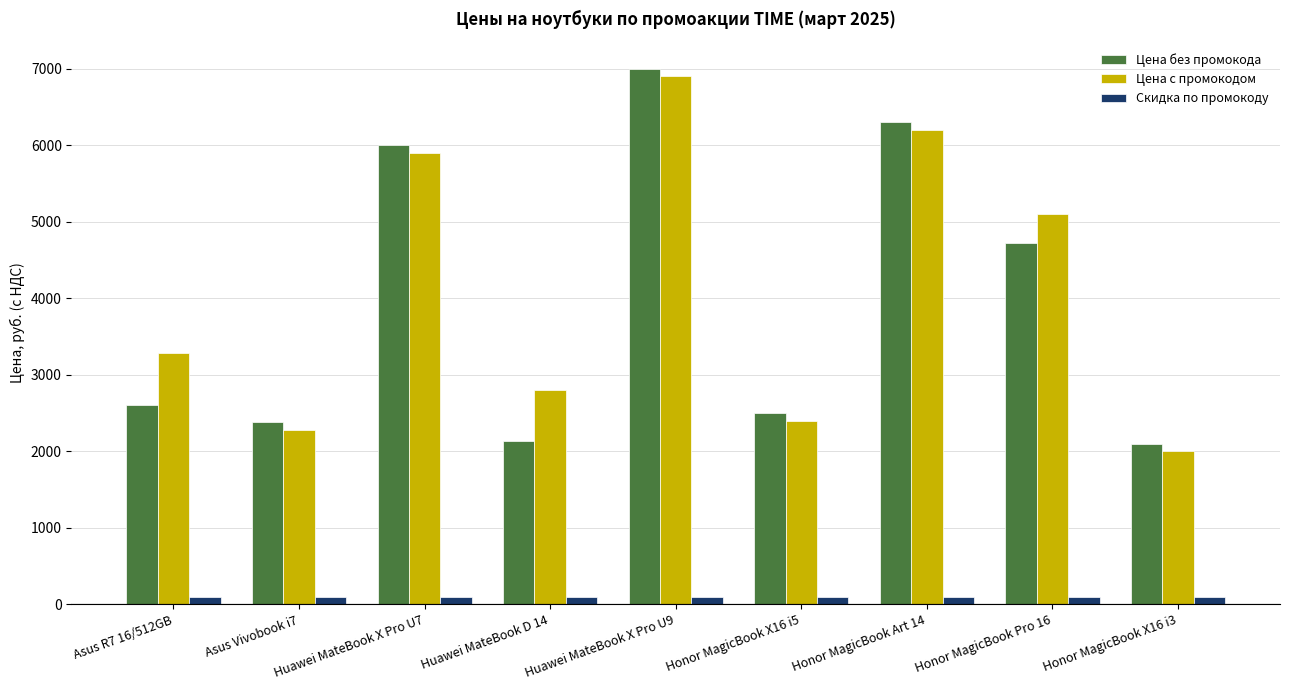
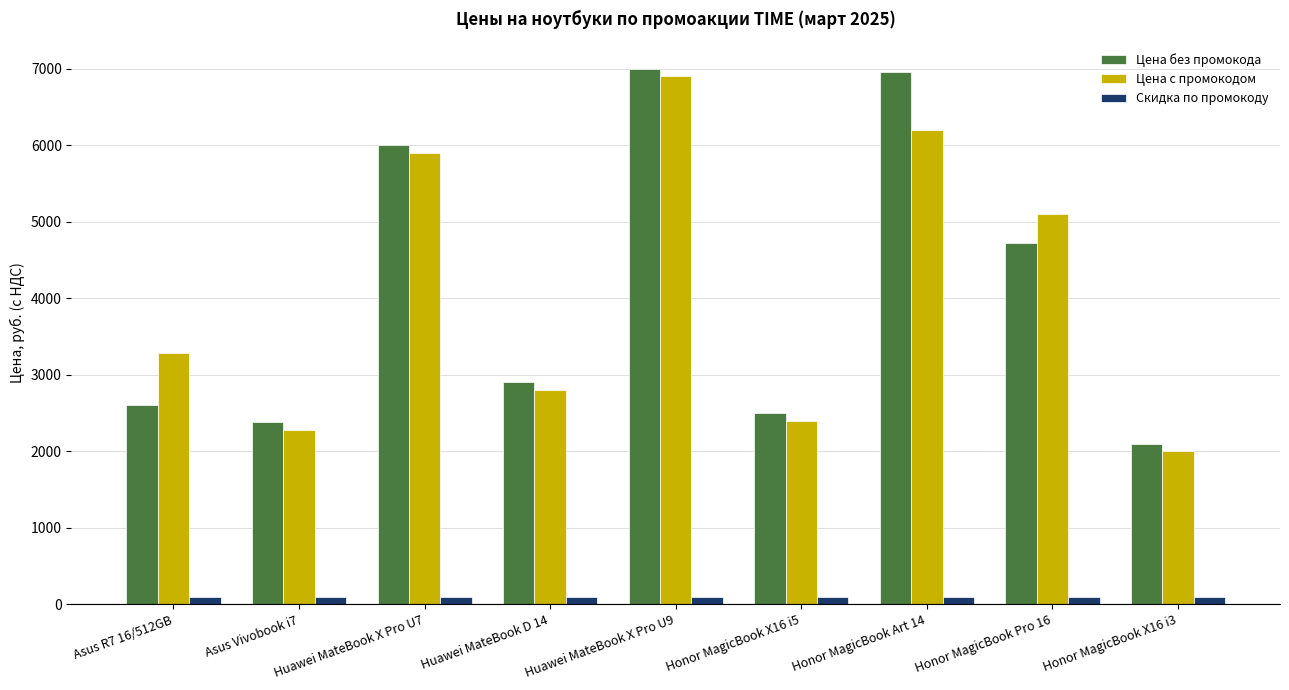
Цена без промокода, Huawei MateBook D 14: 2100 -> 2900
Цена без промокода, Honor MagicBook Art 14: 6300 -> 7000
